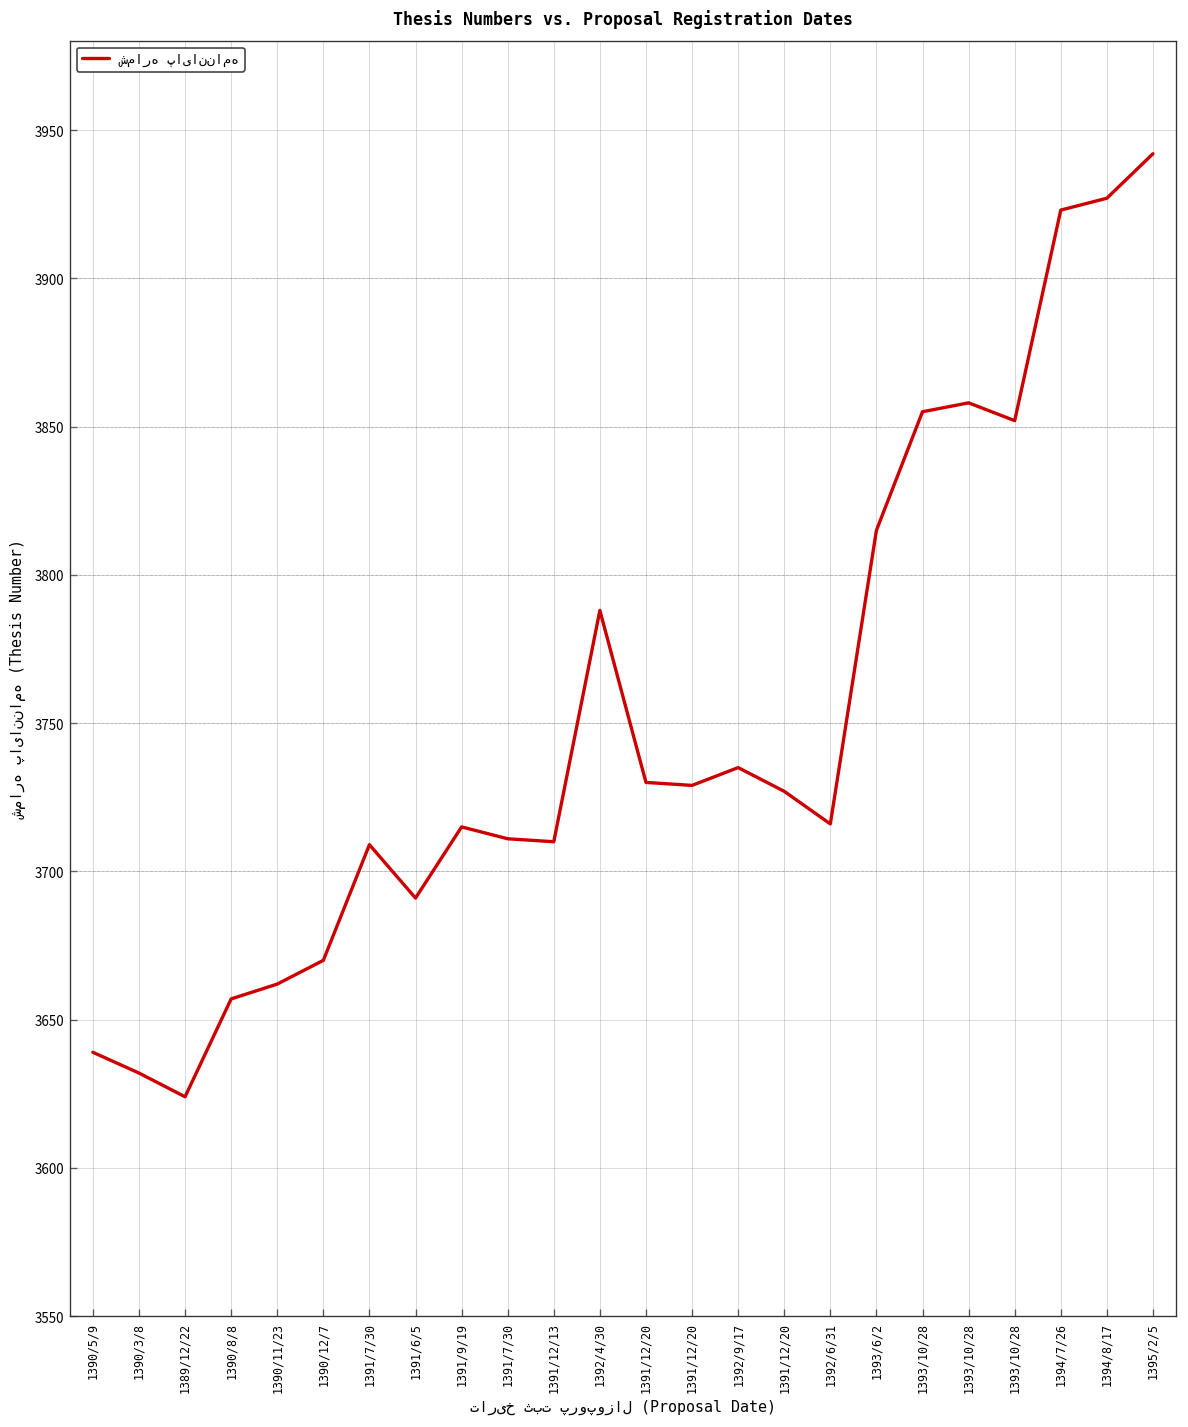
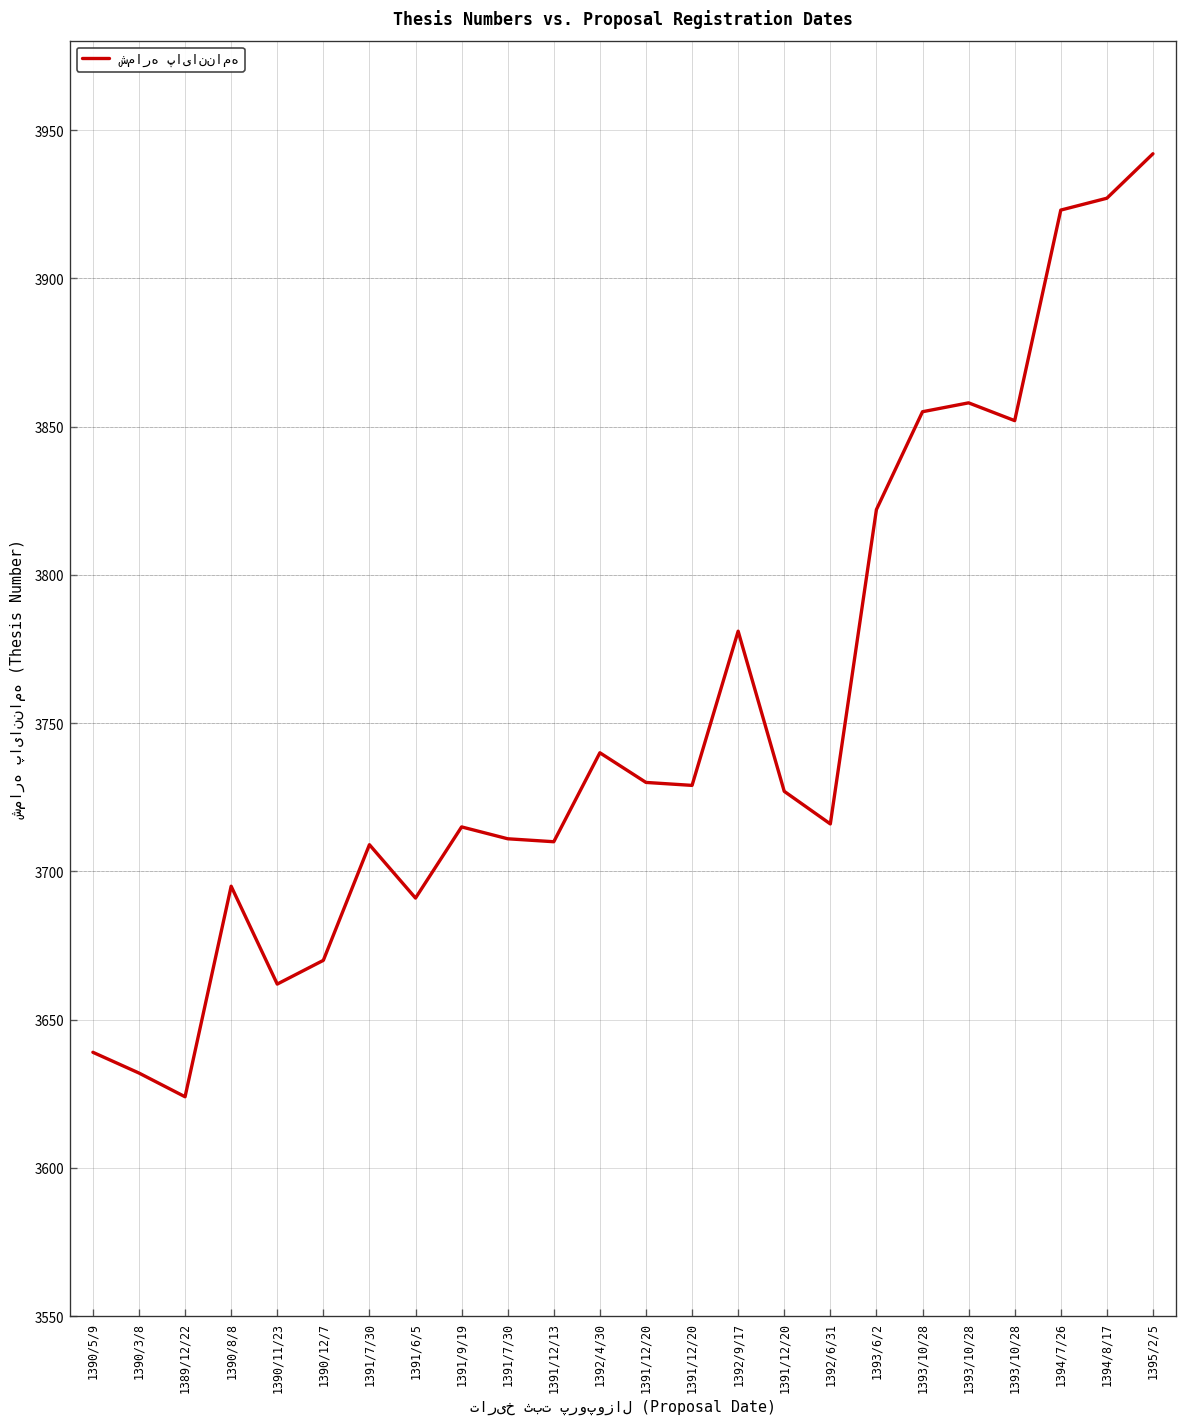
1390/8/8: 3657 -> 3695
1392/4/30: 3788 -> 3740
1392/9/17: 3735 -> 3781
1393/6/2: 3815 -> 3822
